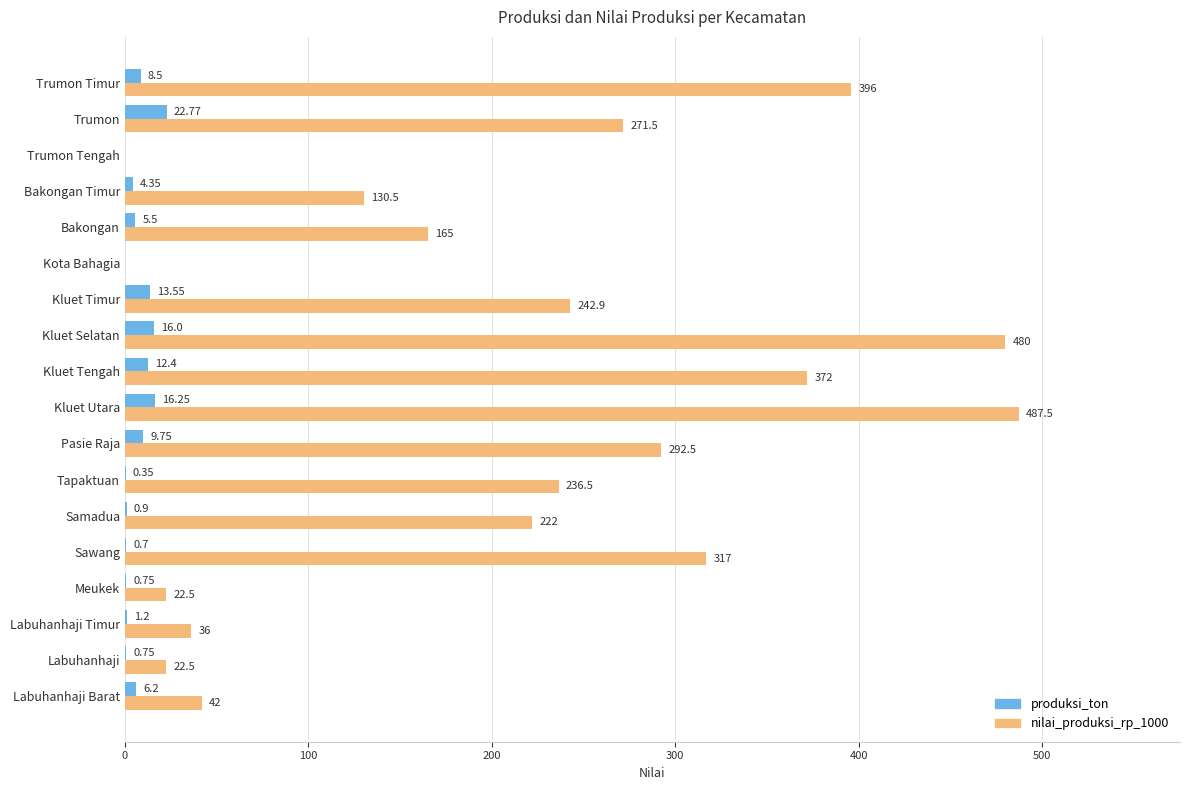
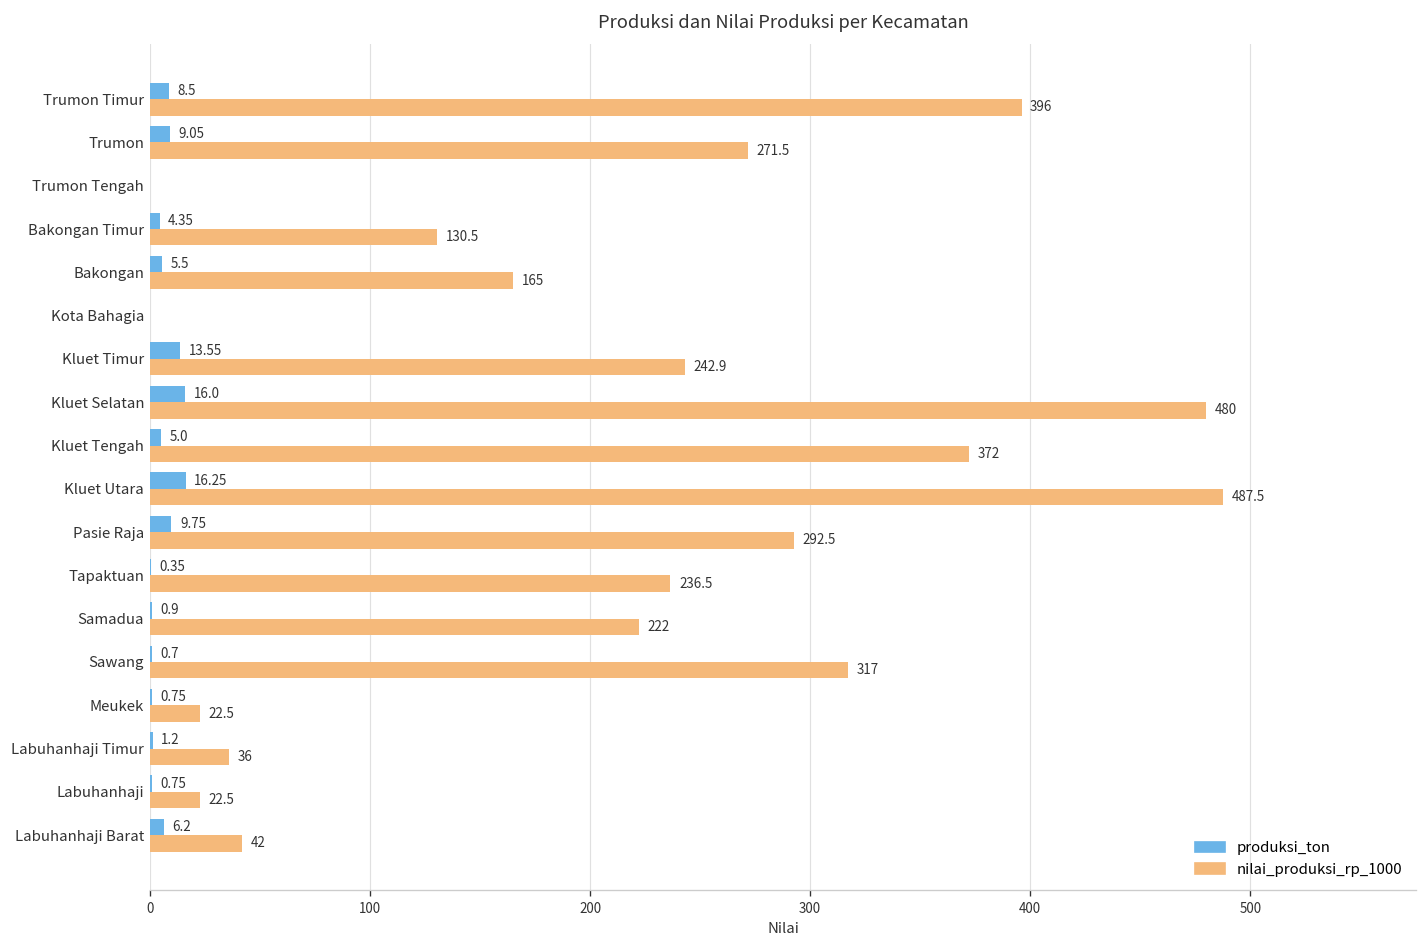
produksi_ton, Trumon: 22.77 -> 9.05
produksi_ton, Kluet Tengah: 12.4 -> 5.0
